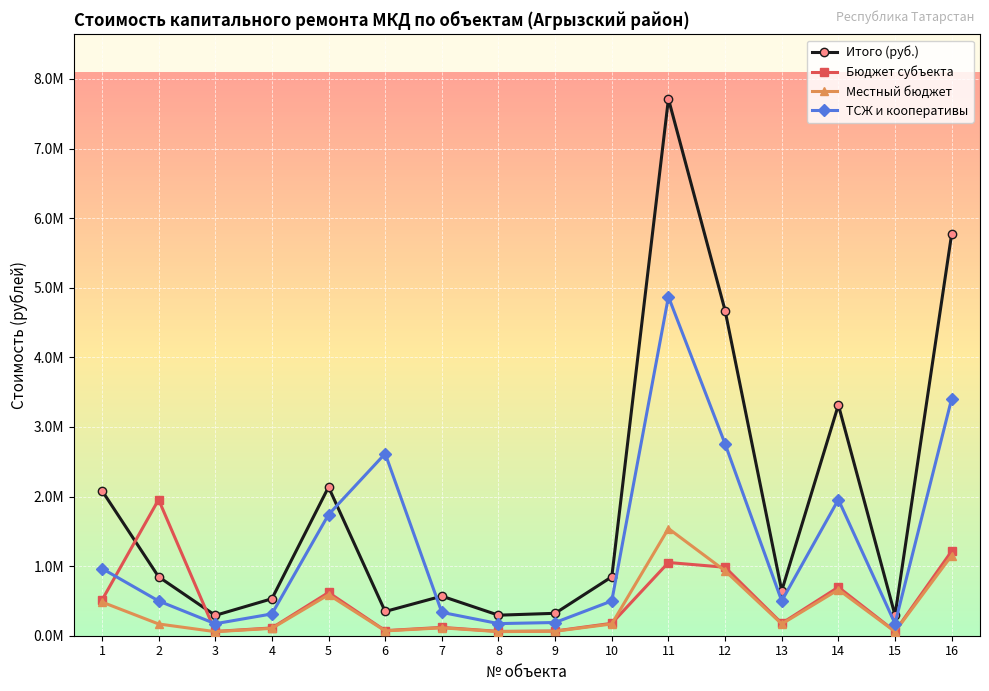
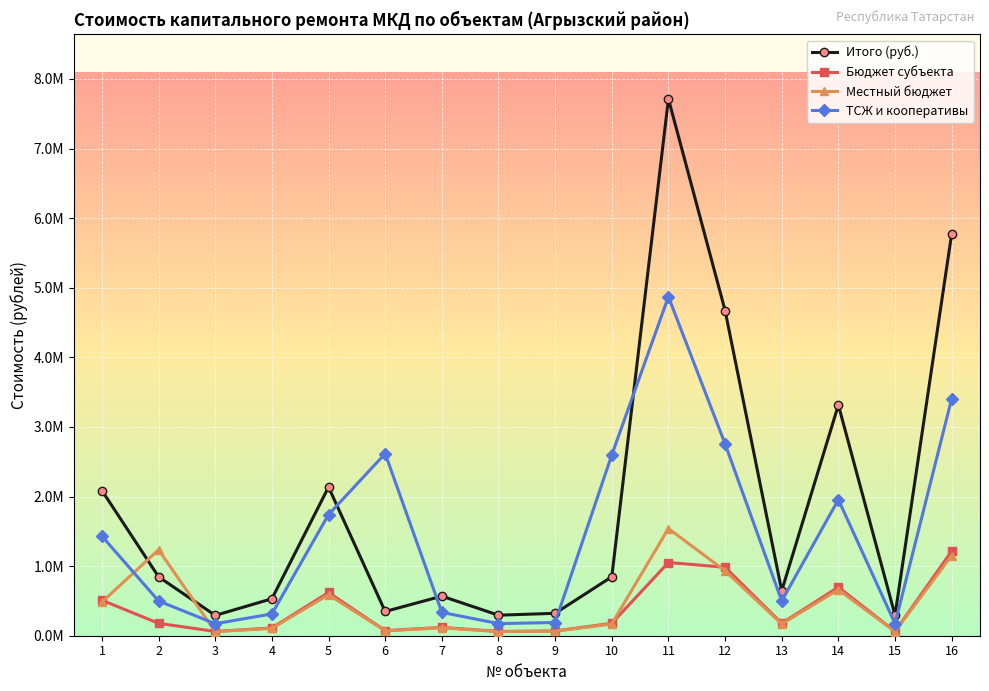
ТСЖ и кооперативы, 1: 1000000 -> 1400000
Бюджет субъекта, 2: 2000000 -> 200000
Местный бюджет, 2: 200000 -> 1200000
ТСЖ и кооперативы, 10: 500000 -> 2600000
